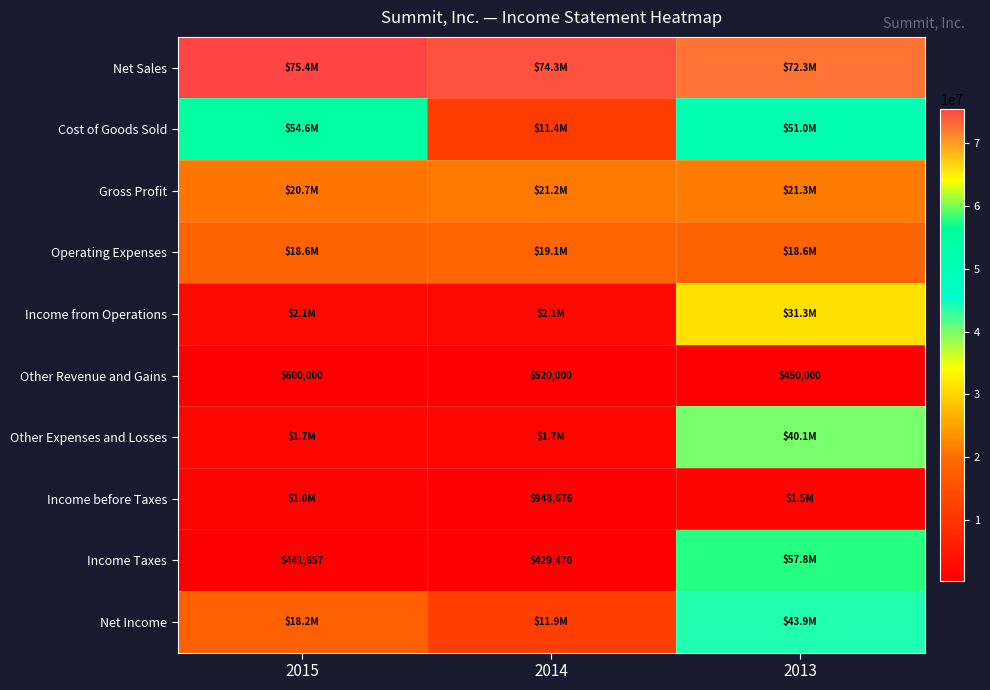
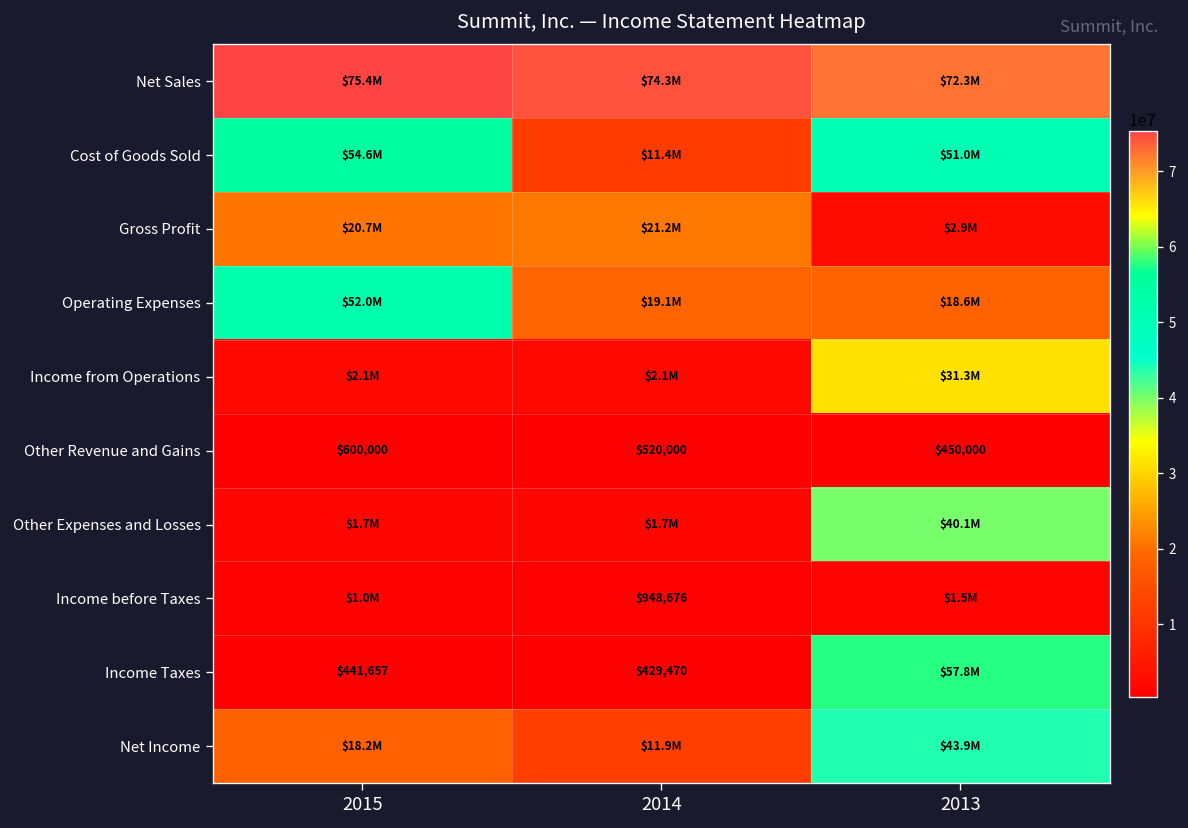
Gross Profit, 2013: $21.3M -> $2.9M
Operating Expenses, 2015: $18.6M -> $52.0M
